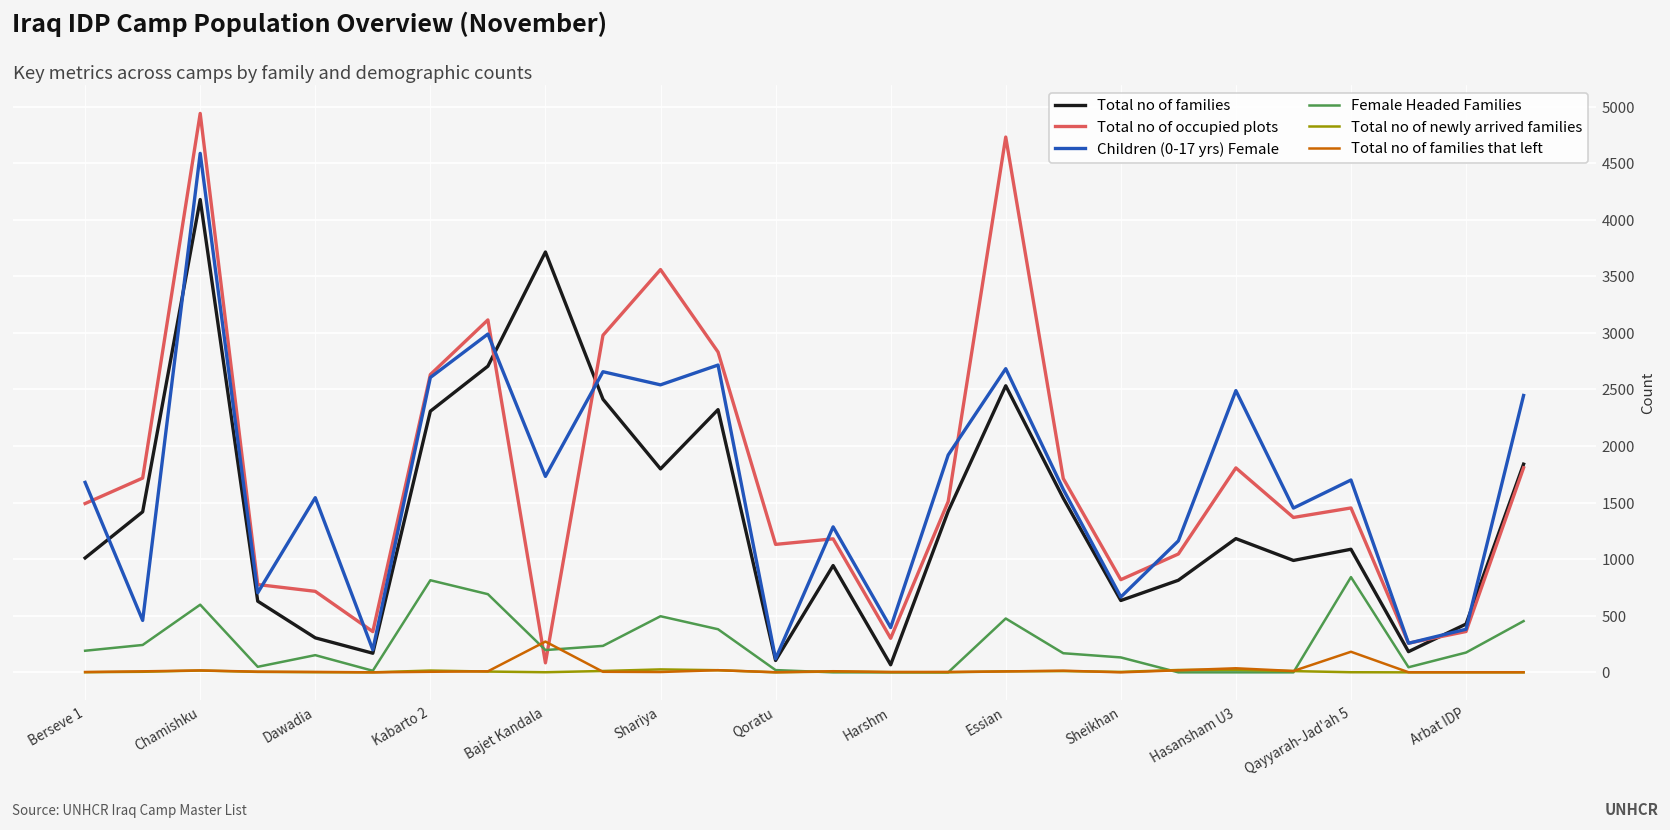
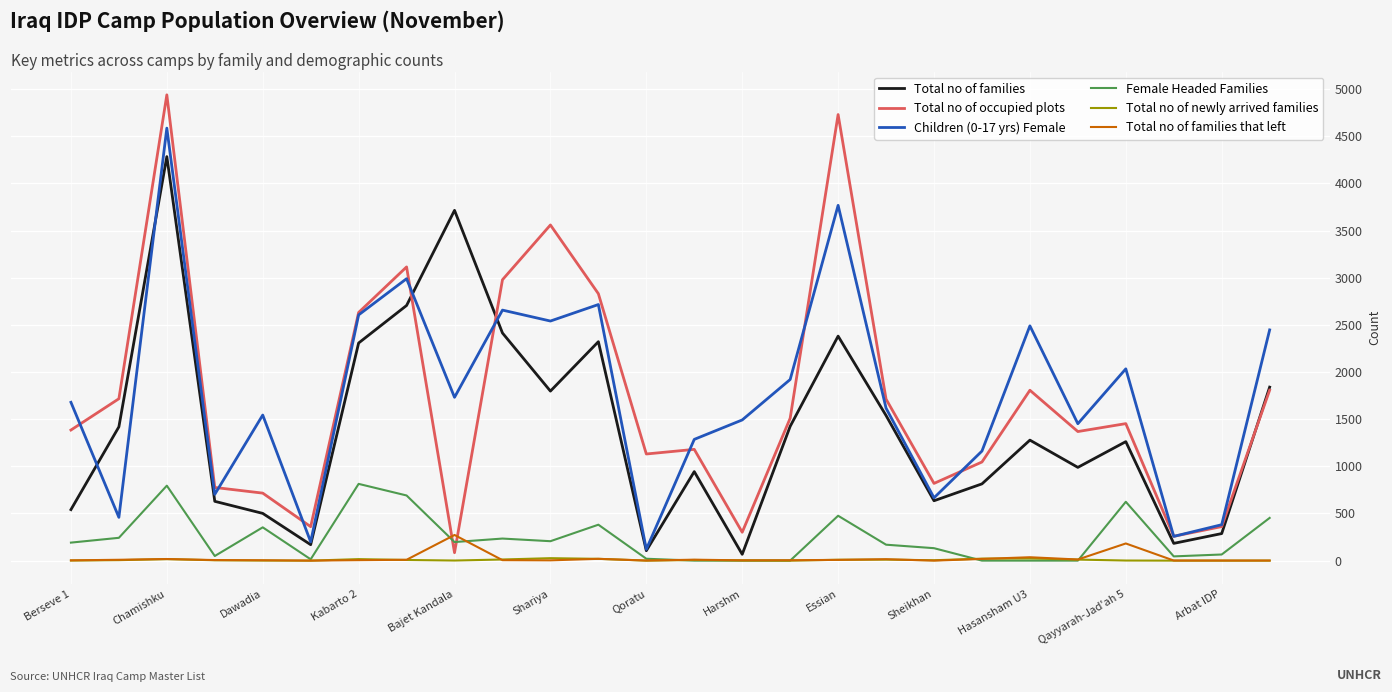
Total no of families, Berseve 1: 1000 -> 500
Total no of occupied plots, Berseve 1: 1500 -> 1400
Total no of families, Chamishku: 4200 -> 4300
Female Headed Families, Chamishku: 600 -> 800
Total no of families, Dawadia: 300 -> 500
Female Headed Families, Dawadia: 200 -> 400
Female Headed Families, Shariya: 500 -> 200
Children (0-17 yrs) Female, Harshm: 400 -> 1500
Total no of families, Essian: 2500 -> 2400
Children (0-17 yrs) Female, Essian: 2700 -> 3800
Total no of families, Hasansham U3: 1200 -> 1300
Total no of families, Qayyarah-Jad'ah 5: 1100 -> 1300
Children (0-17 yrs) Female, Qayyarah-Jad'ah 5: 1700 -> 2000
Female Headed Families, Qayyarah-Jad'ah 5: 800 -> 600
Total no of families, Arbat IDP: 400 -> 300
Female Headed Families, Arbat IDP: 200 -> 100
